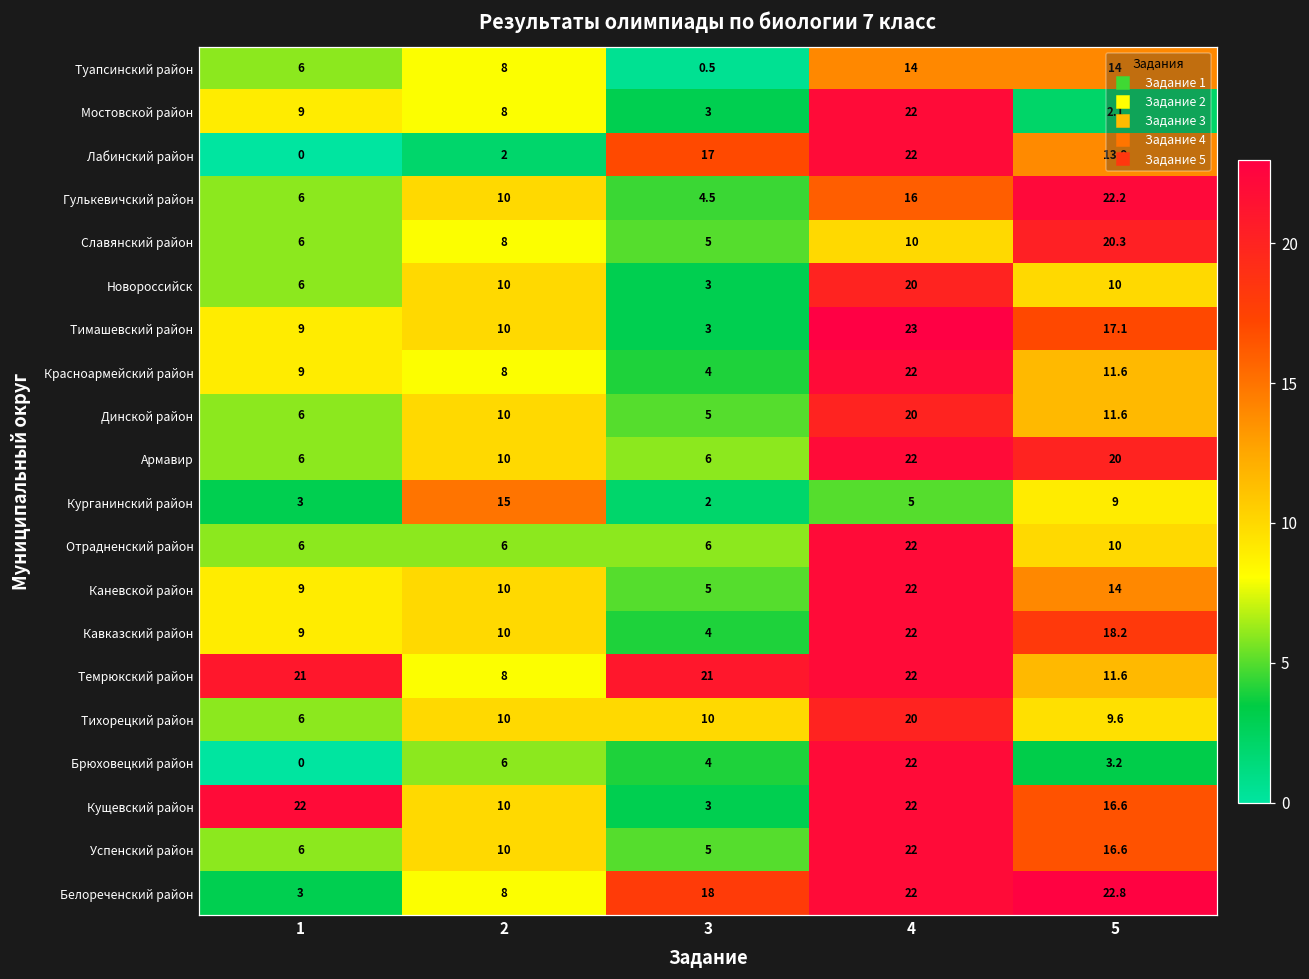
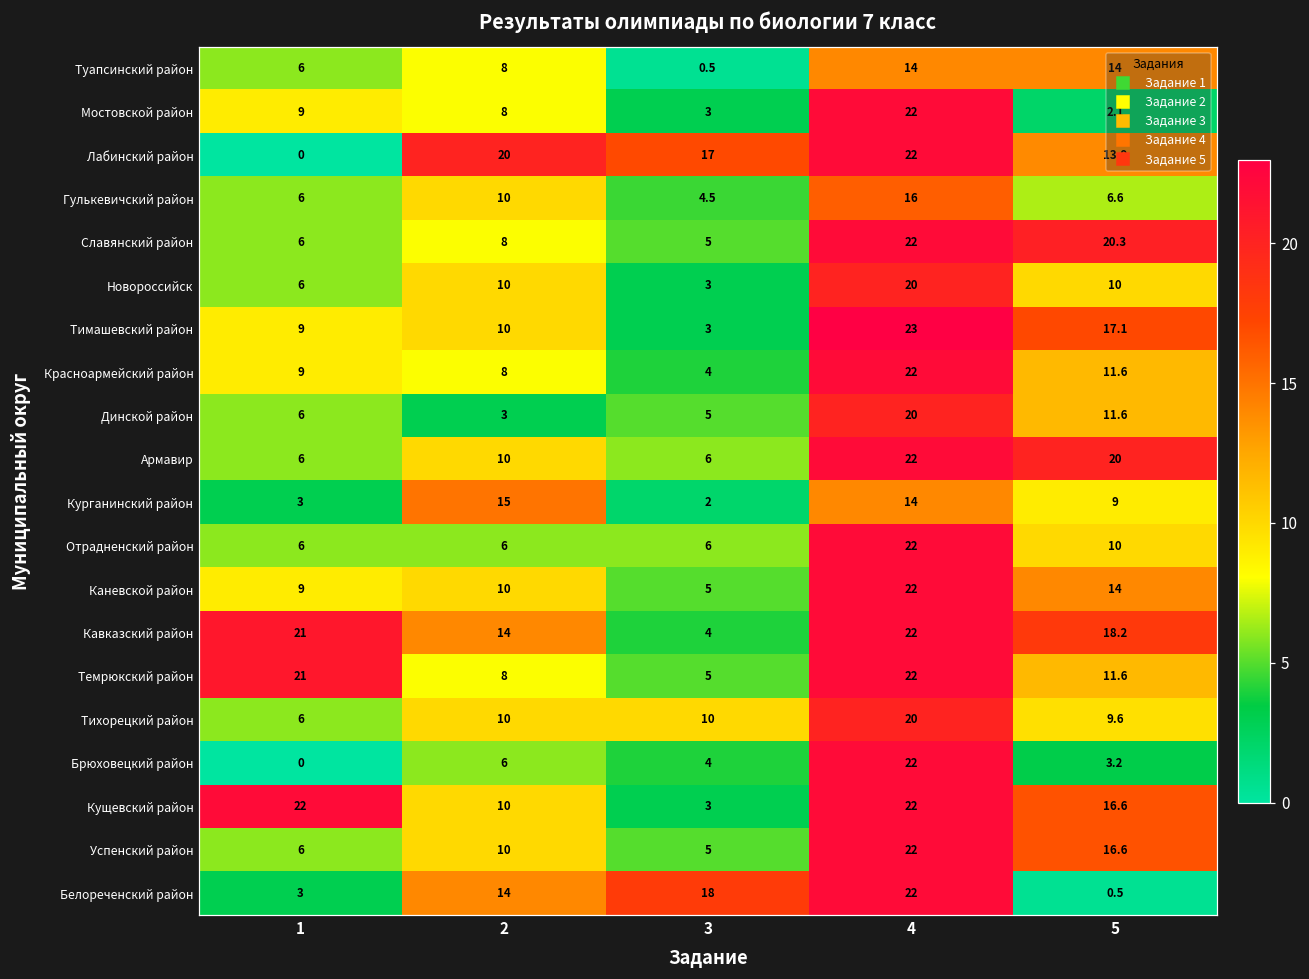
Лабинский район, 2: 2 -> 20
Гулькевичский район, 5: 22.2 -> 6.6
Славянский район, 4: 10 -> 22
Динской район, 2: 10 -> 3
Курганинский район, 4: 5 -> 14
Кавказский район, 1: 9 -> 21
Кавказский район, 2: 10 -> 14
Темрюкский район, 3: 21 -> 5
Белореченский район, 2: 8 -> 14
Белореченский район, 5: 22.8 -> 0.5
